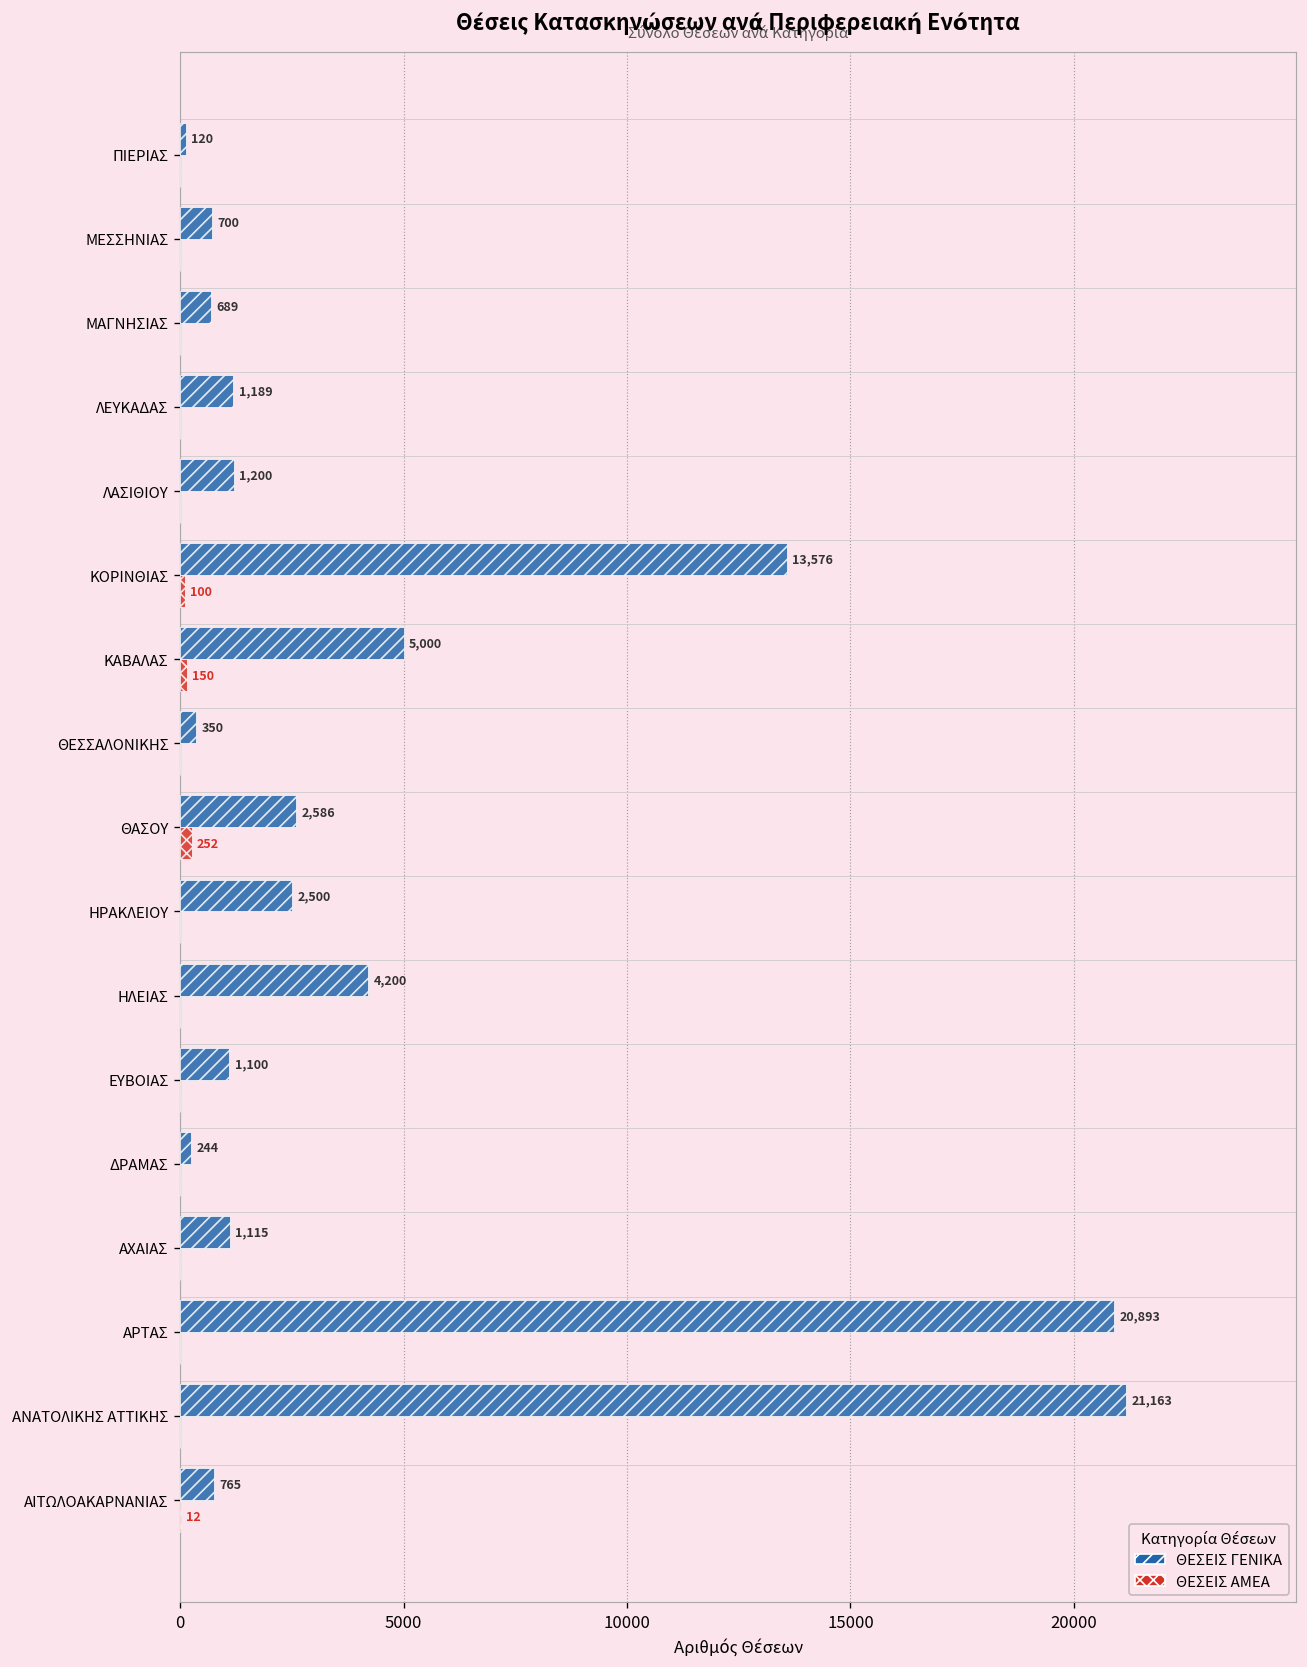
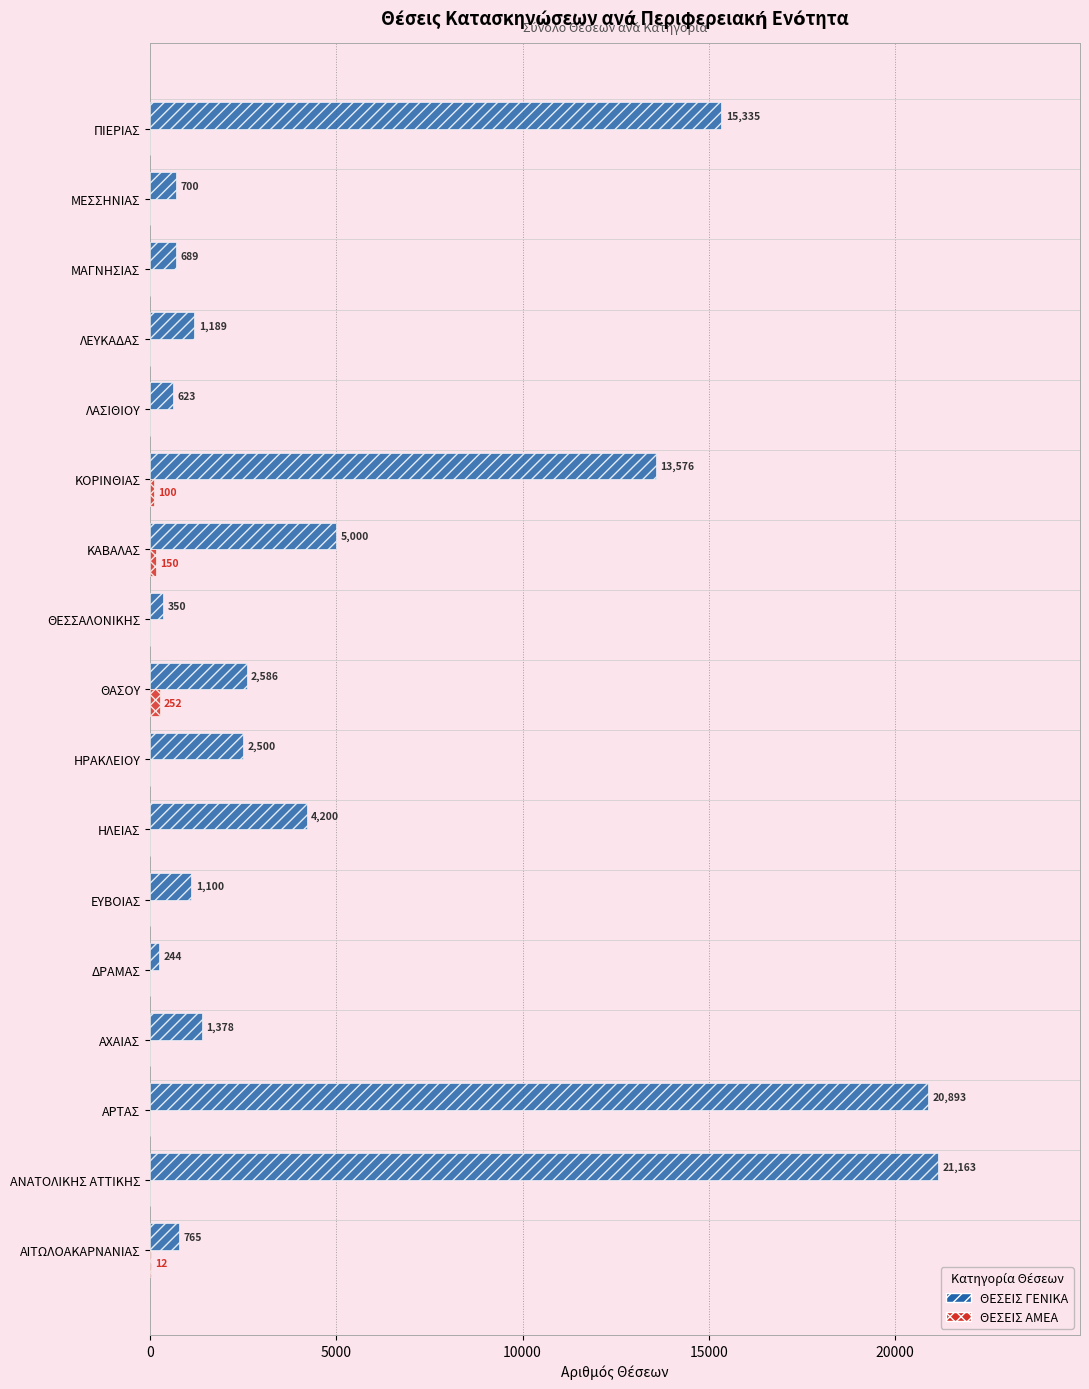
ΘΕΣΕΙΣ ΓΕΝΙΚΑ, ΠΙΕΡΙΑΣ: 120 -> 15,335
ΘΕΣΕΙΣ ΓΕΝΙΚΑ, ΛΑΣΙΘΙΟΥ: 1,200 -> 623
ΘΕΣΕΙΣ ΓΕΝΙΚΑ, ΑΧΑΙΑΣ: 1,115 -> 1,378
